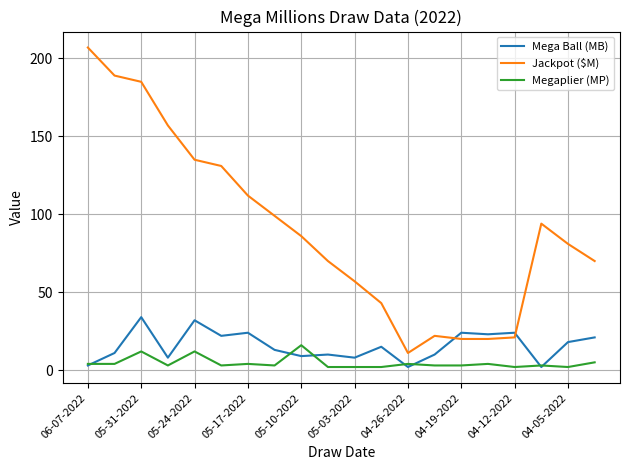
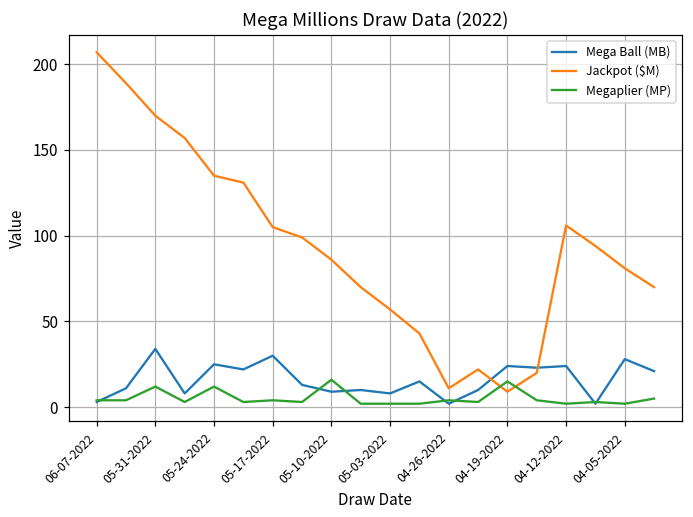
Jackpot ($M), 05-31-2022: 185 -> 170
Mega Ball (MB), 05-24-2022: 32 -> 25
Mega Ball (MB), 05-17-2022: 24 -> 30
Jackpot ($M), 05-17-2022: 112 -> 105
Jackpot ($M), 04-19-2022: 20 -> 9
Megaplier (MP), 04-19-2022: 3 -> 15
Jackpot ($M), 04-12-2022: 21 -> 106
Mega Ball (MB), 04-05-2022: 18 -> 28
